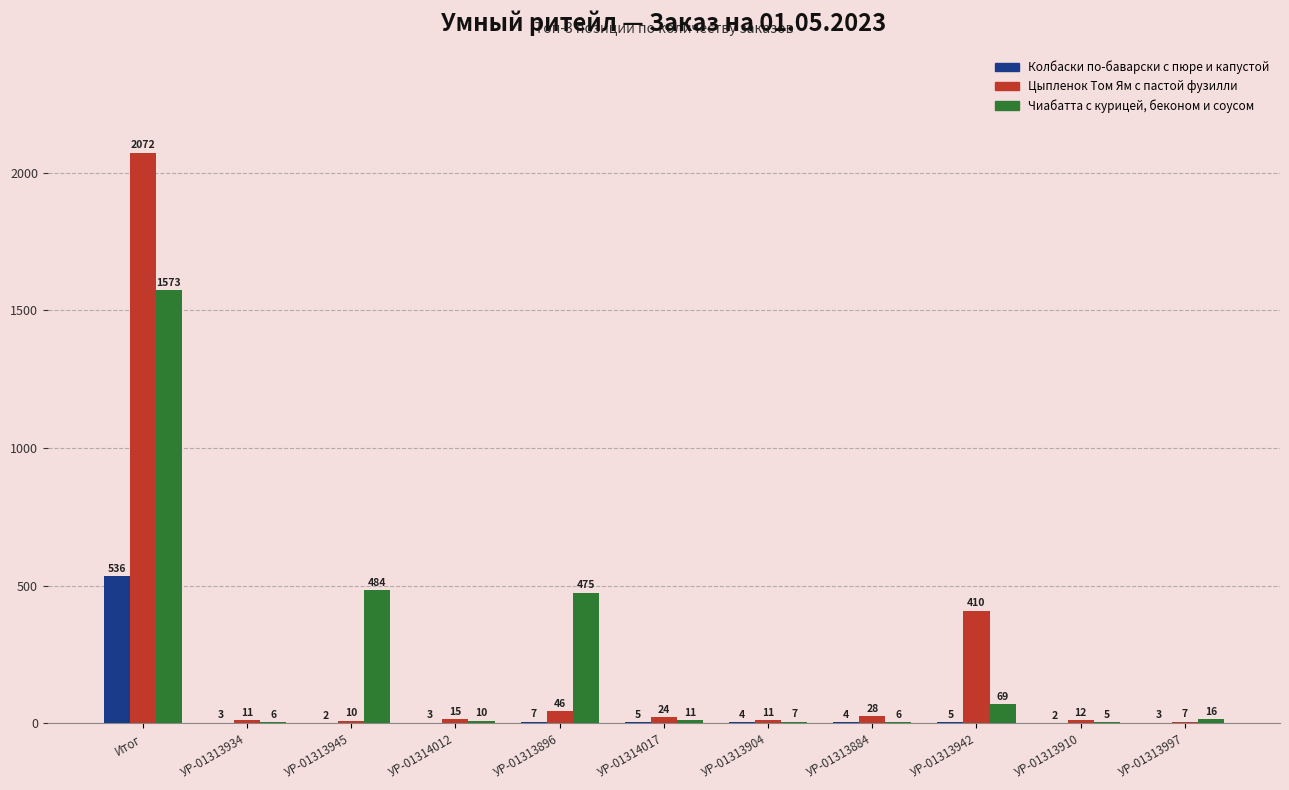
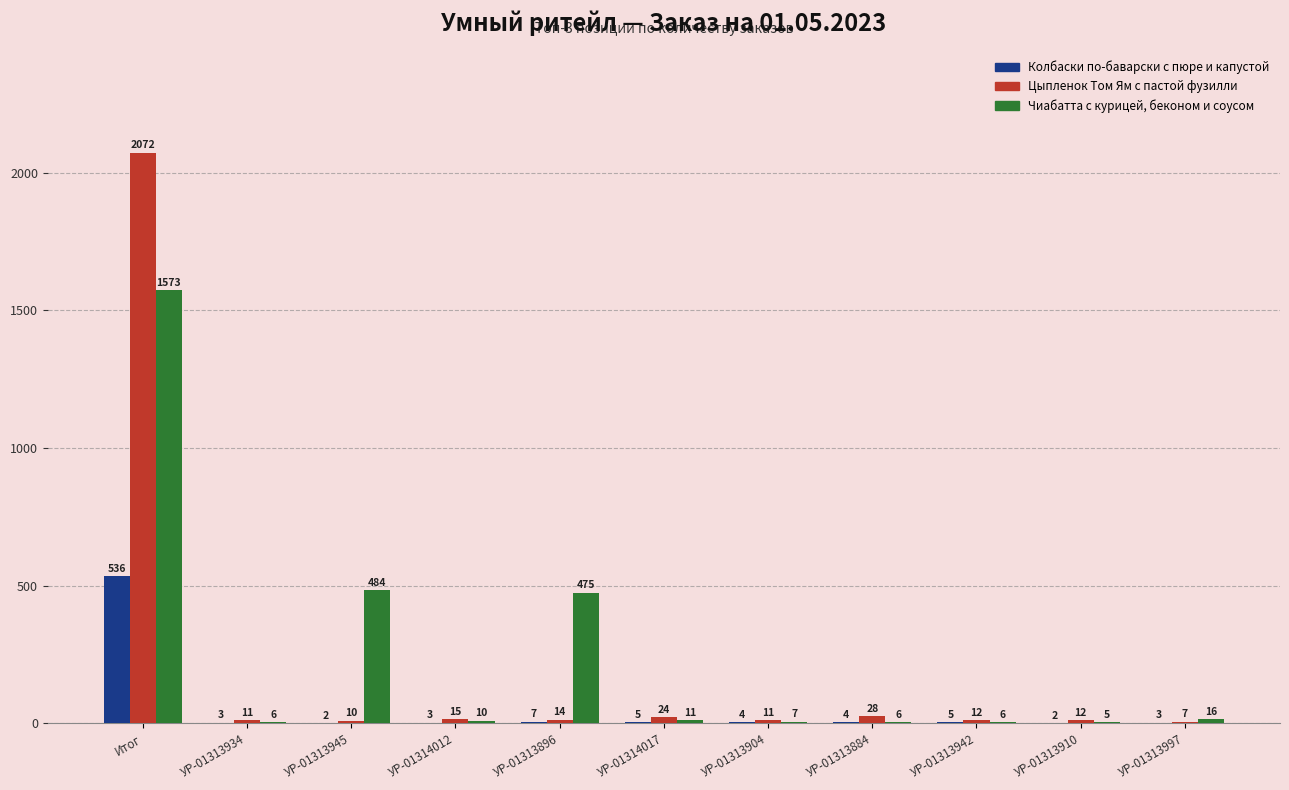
Цыпленок Том Ям с пастой фузилли, УР-01313896: 46 -> 14
Цыпленок Том Ям с пастой фузилли, УР-01313942: 410 -> 12
Чиабатта с курицей, беконом и соусом, УР-01313942: 69 -> 6
